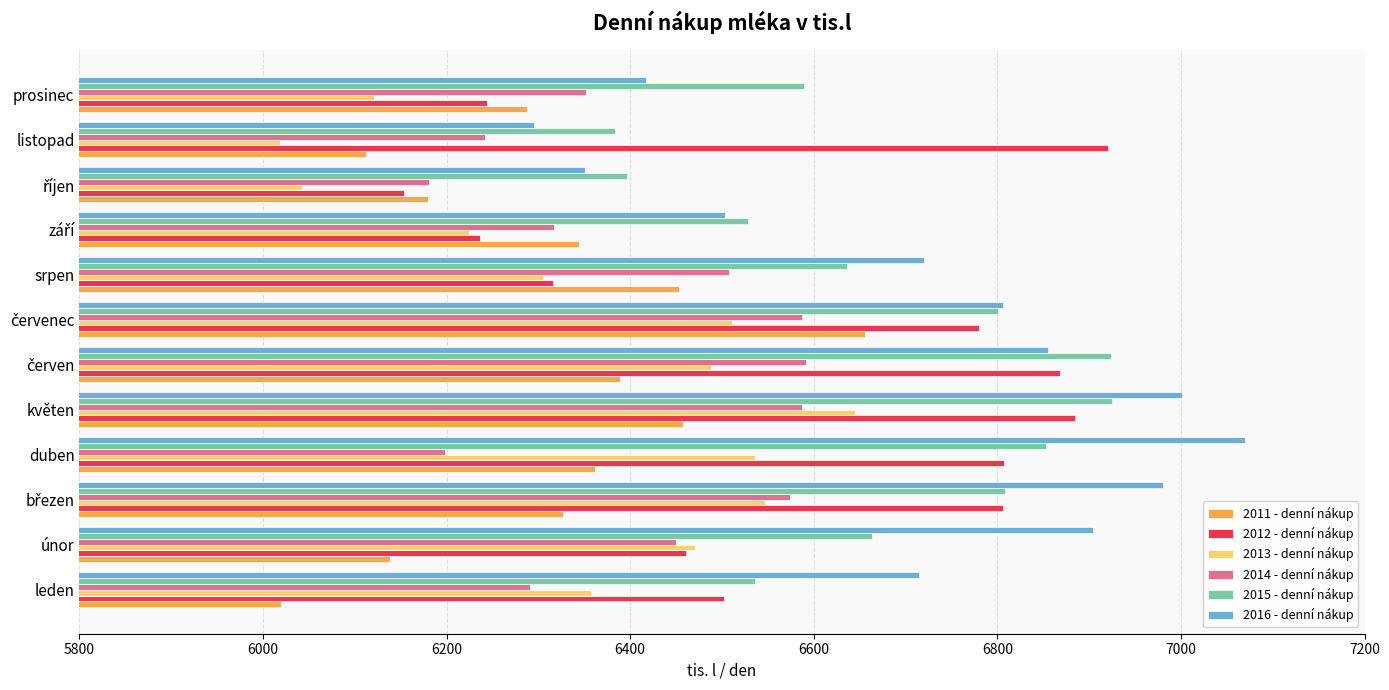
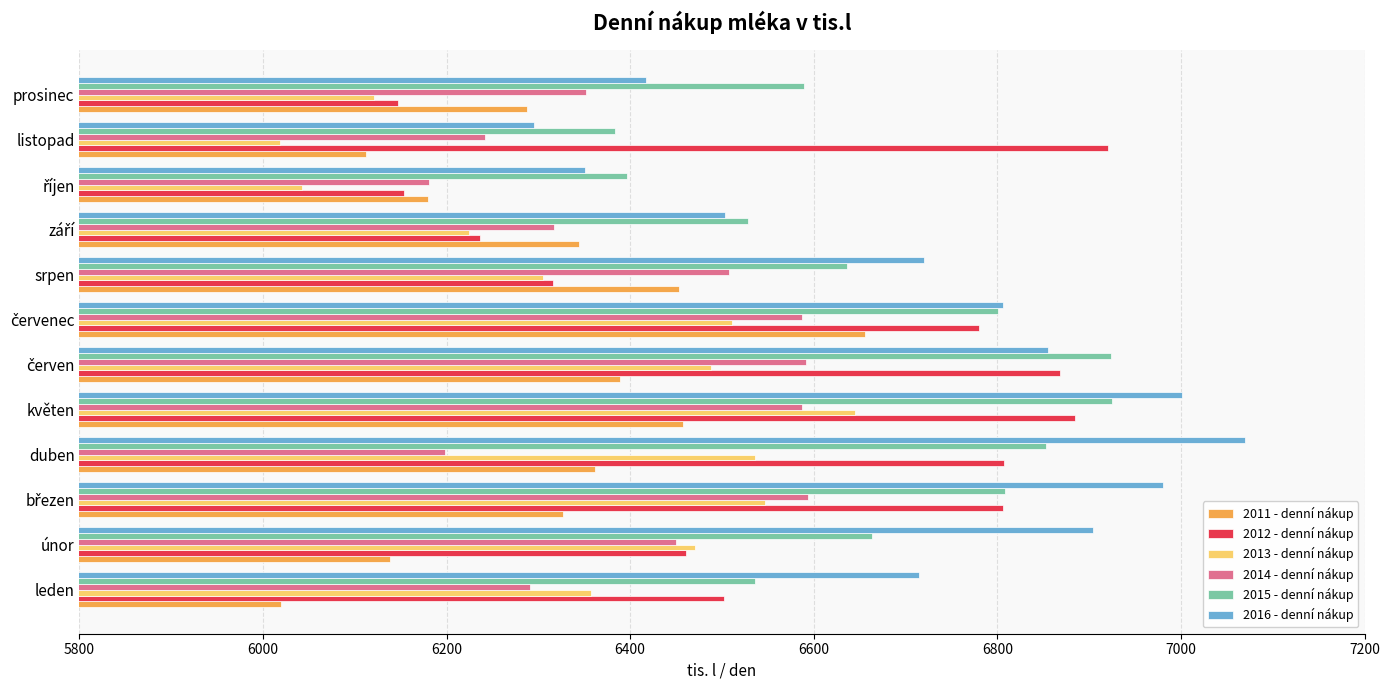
2012 - denní nákup, prosinec: 6240 -> 6150
2014 - denní nákup, březen: 6570 -> 6590
